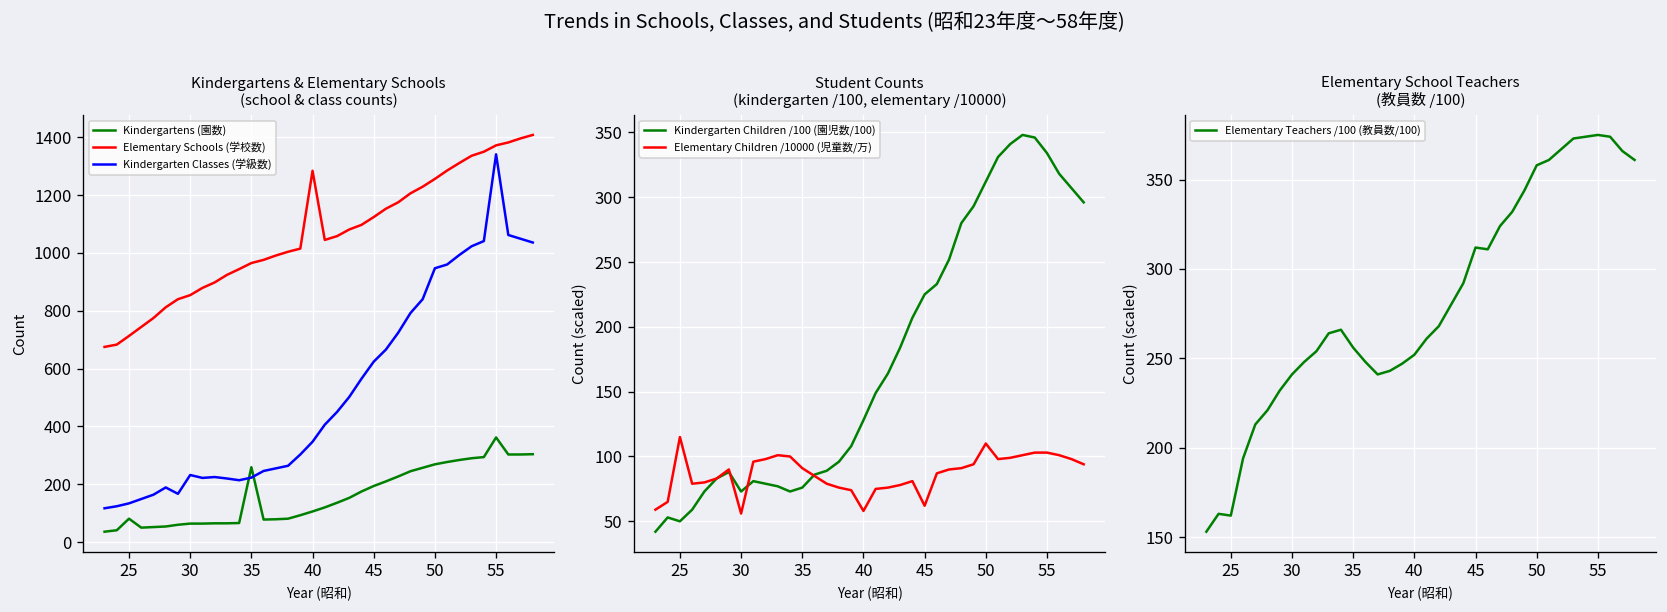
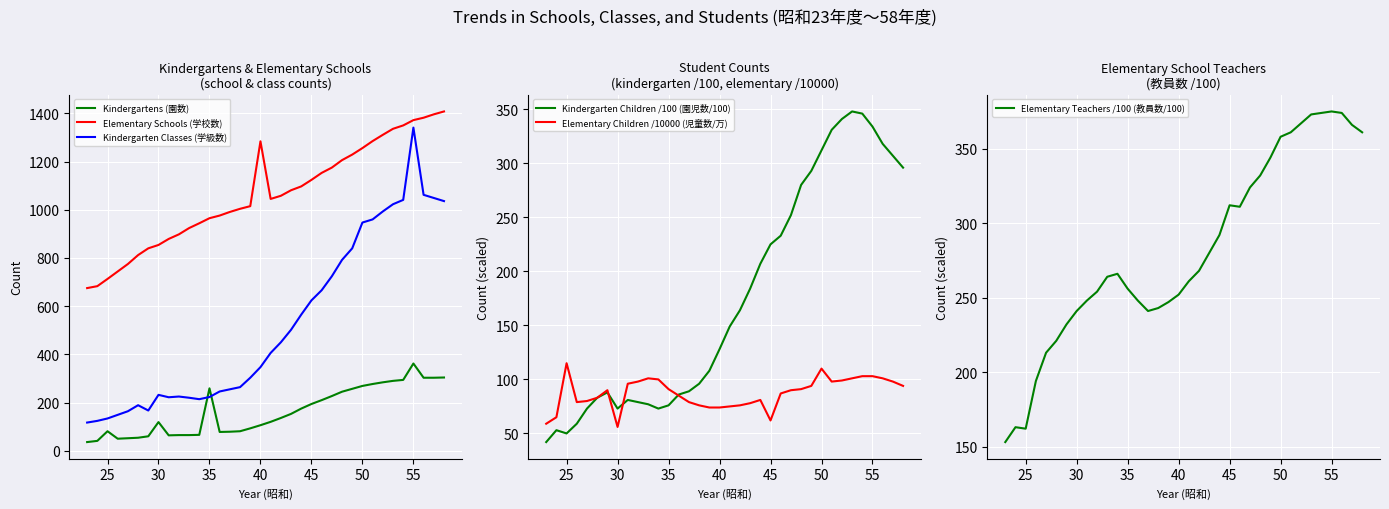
Kindergartens & Elementary Schools (school & class counts), Kindergartens (園数), 30: 60 -> 120
Student Counts (kindergarten /100, elementary /10000), Elementary Children /10000 (児童数/万), 40: 58 -> 74
